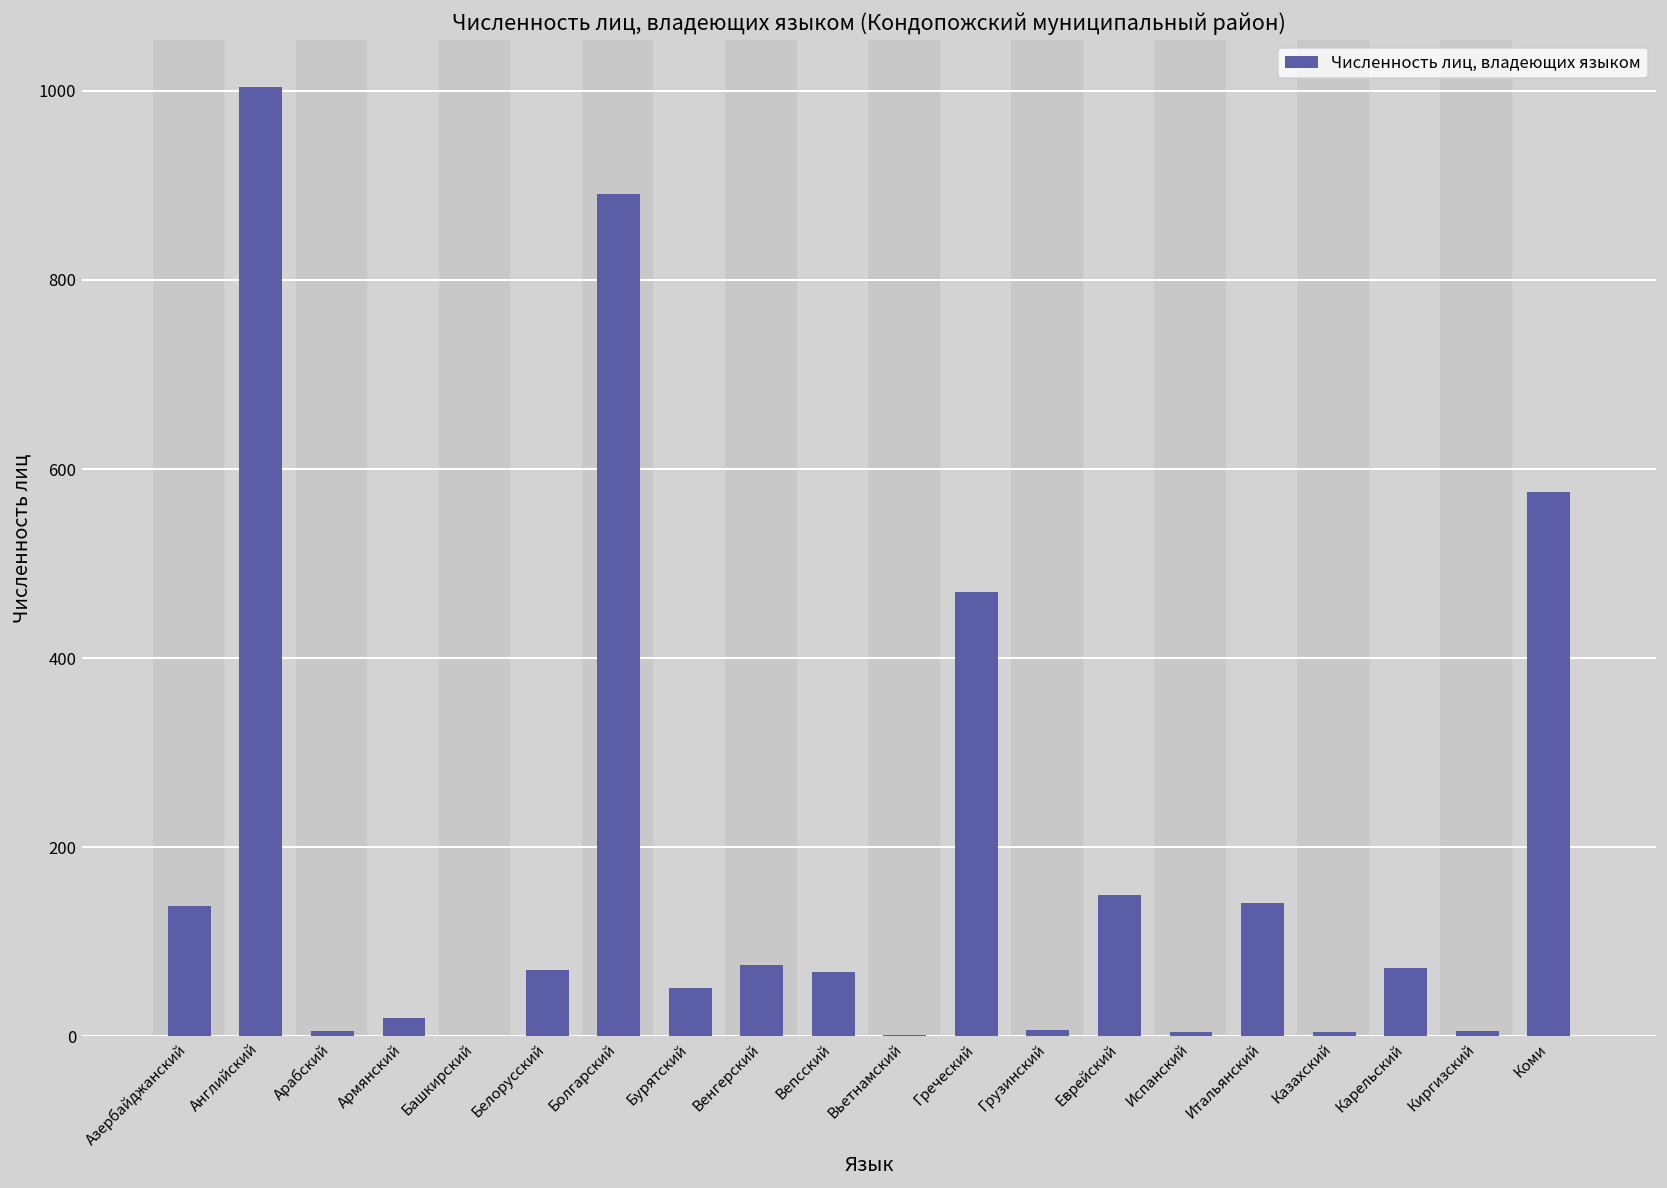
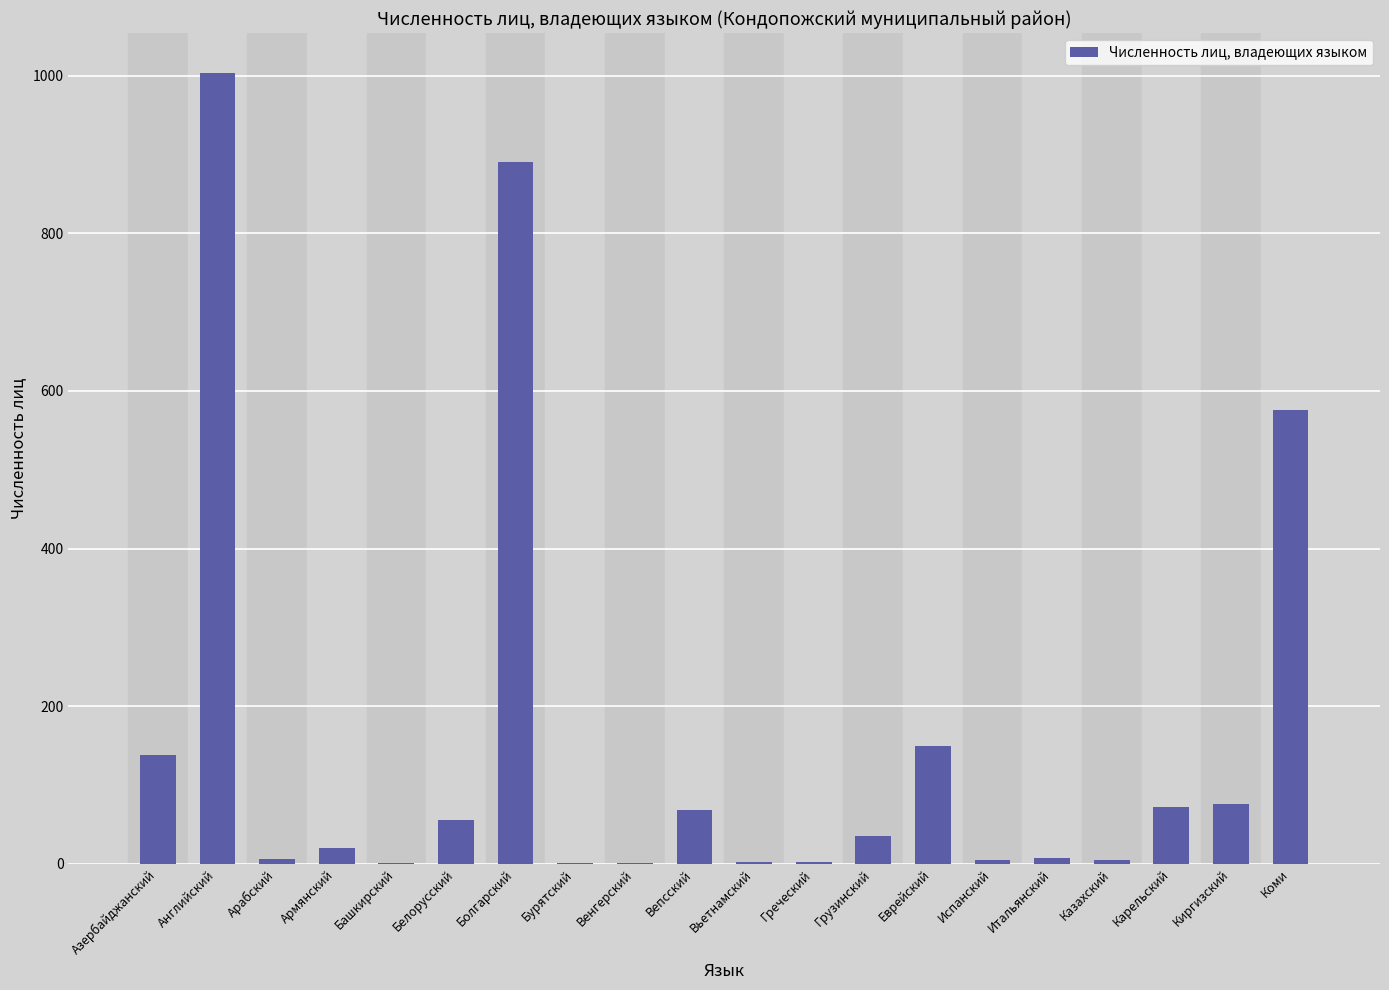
Белорусский: 70 -> 60
Бурятский: 50 -> 0
Венгерский: 80 -> 0
Греческий: 470 -> 0
Грузинский: 10 -> 40
Итальянский: 140 -> 10
Киргизский: 10 -> 80
